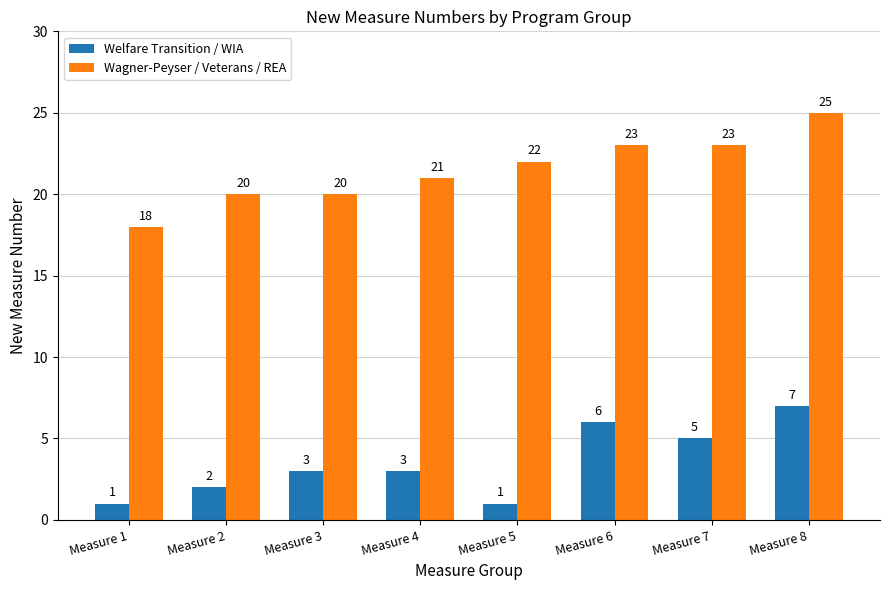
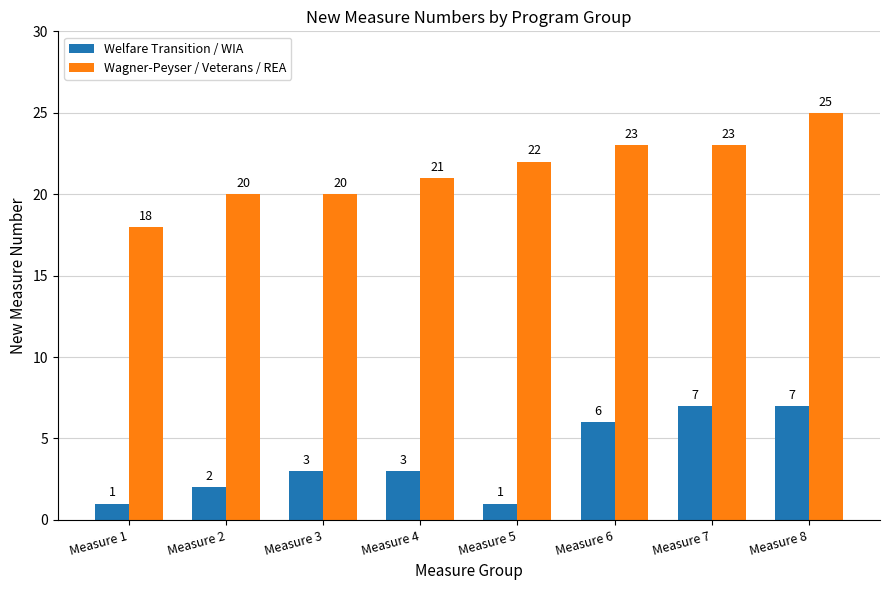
Welfare Transition / WIA, Measure 7: 5 -> 7
